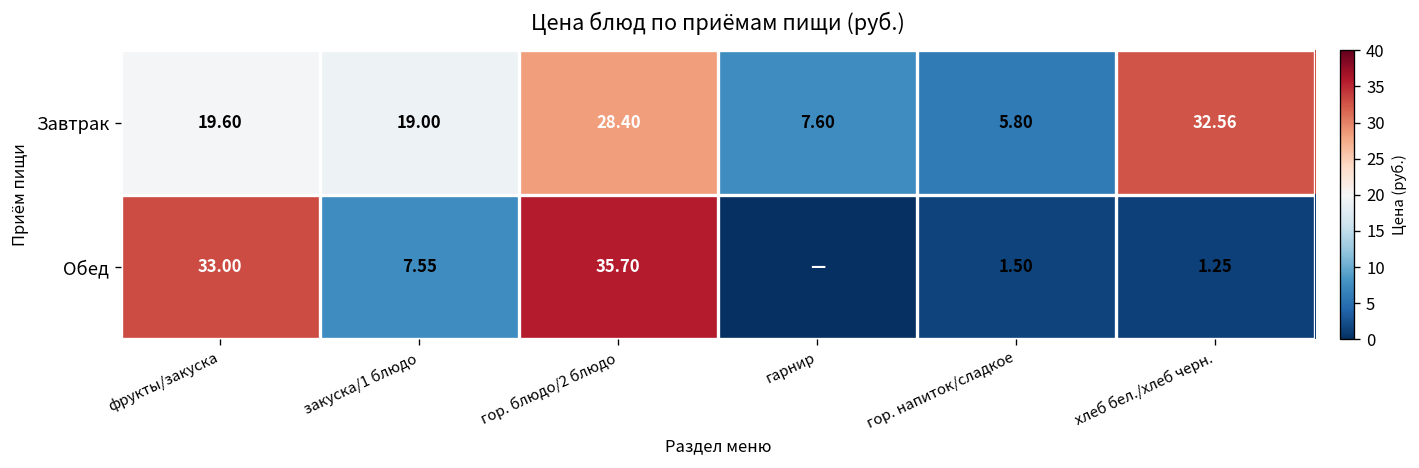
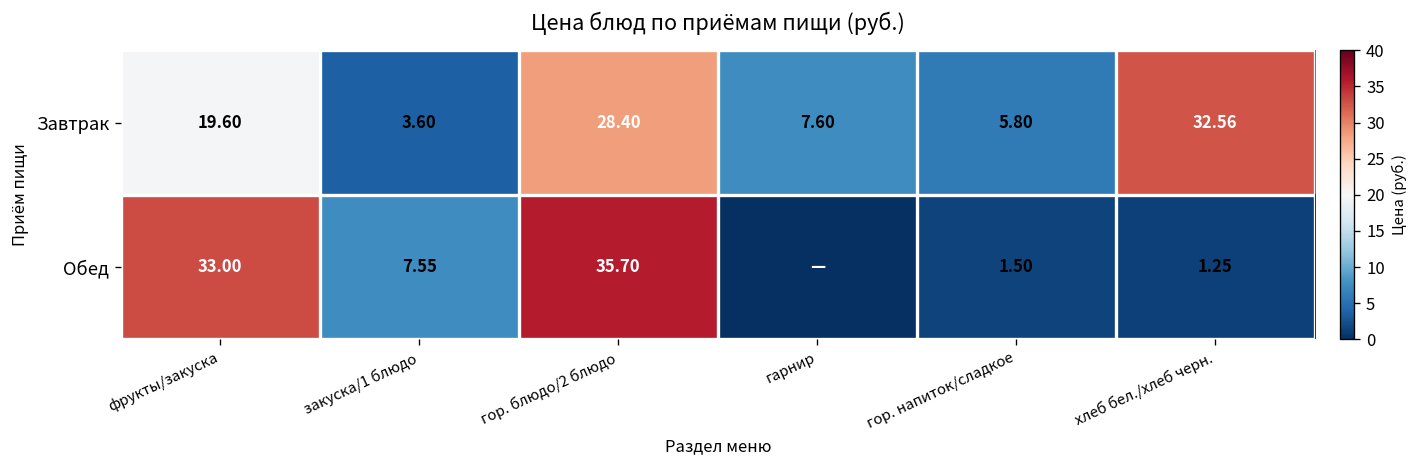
Завтрак, закуска/1 блюдо: 19.00 -> 3.60
